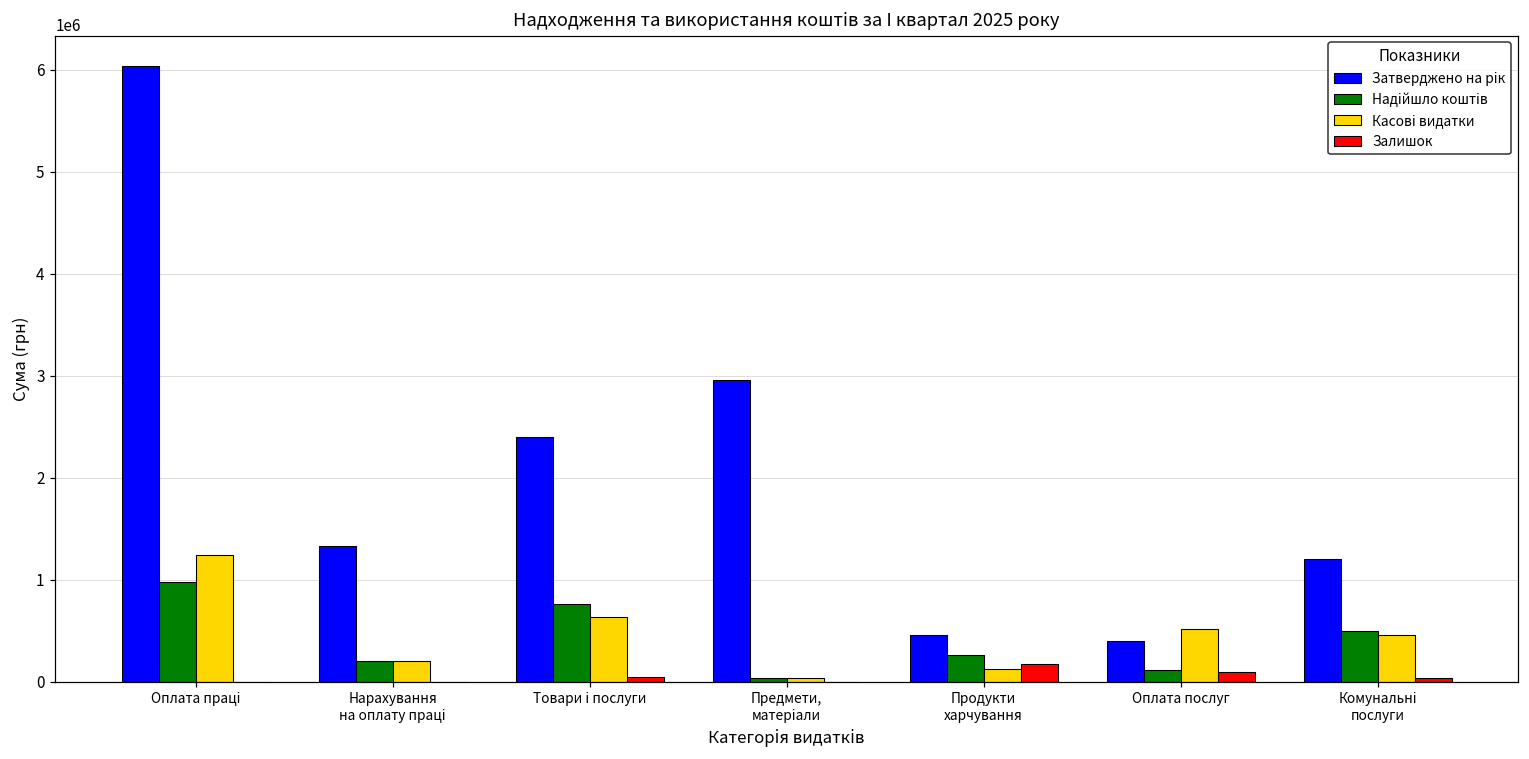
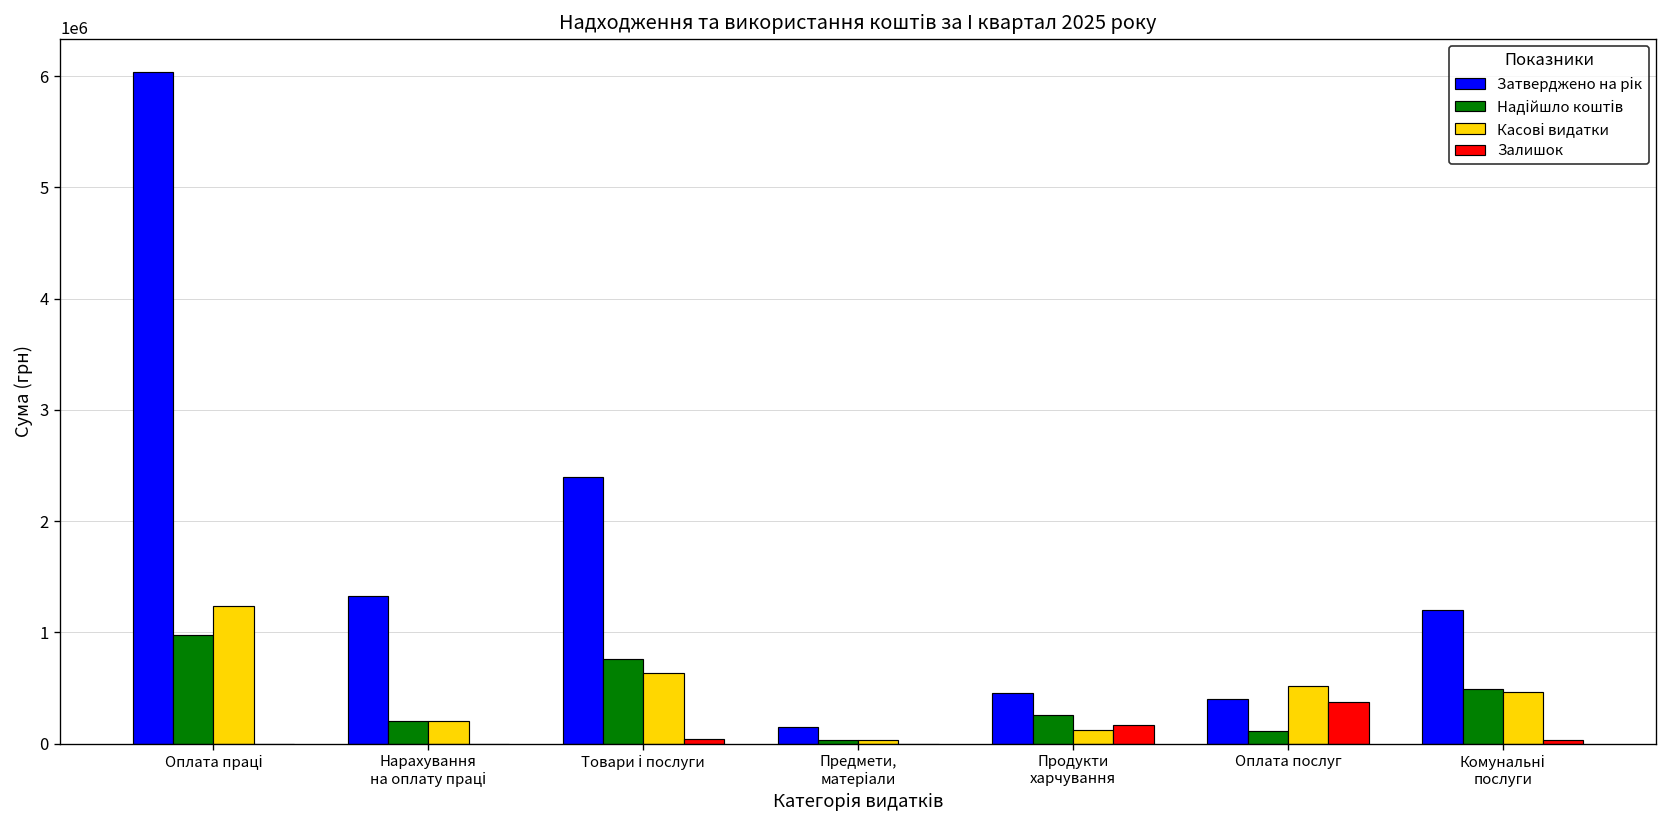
Затверджено на рік, Предмети, матеріали: 3000000 -> 200000
Залишок, Оплата послуг: 100000 -> 400000
